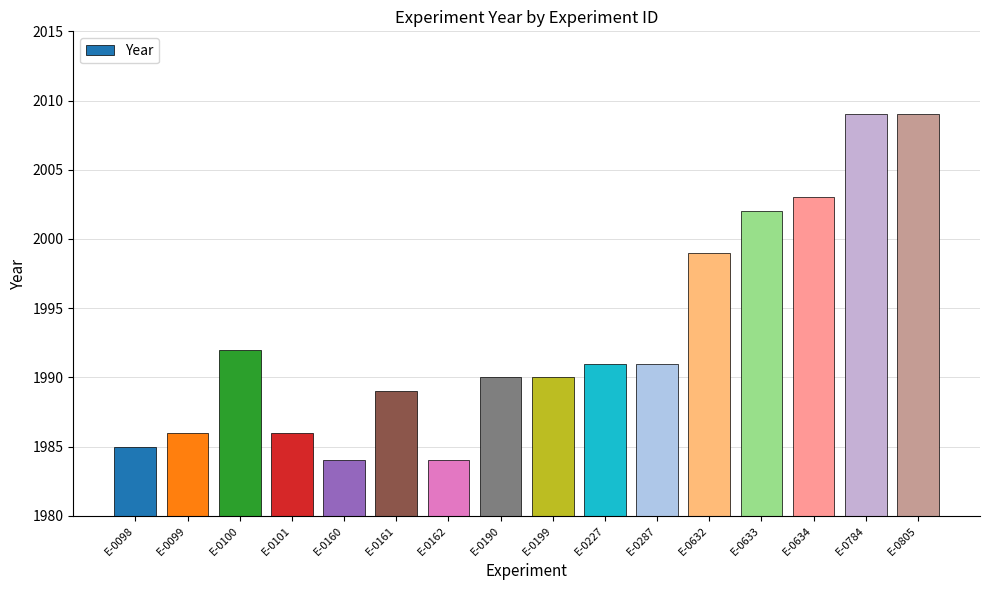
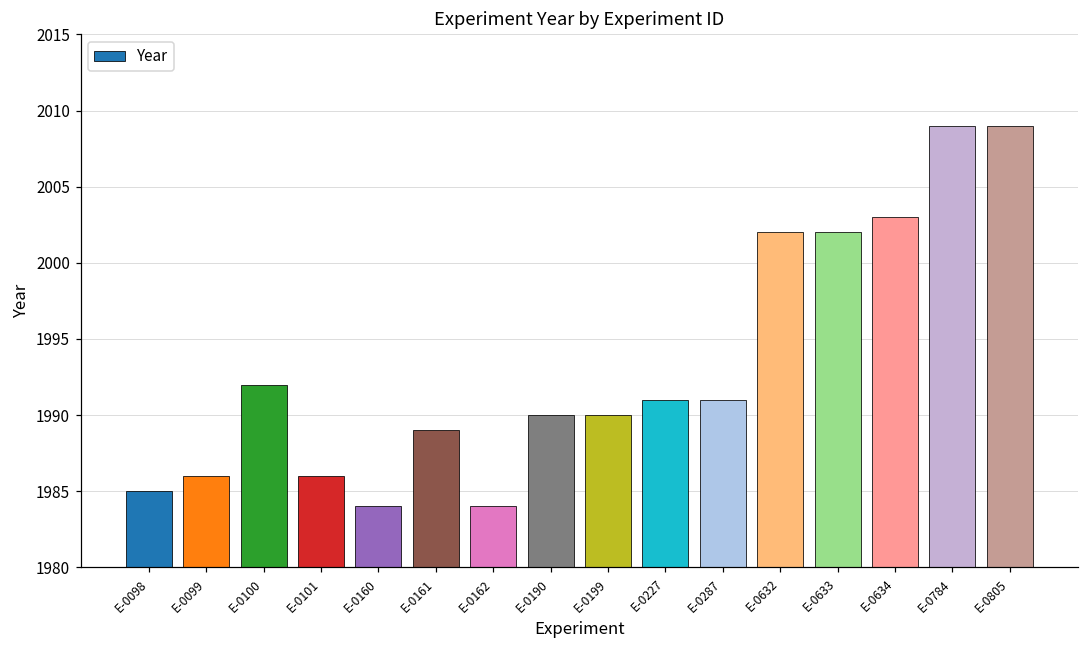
E-0632: 1999 -> 2002
